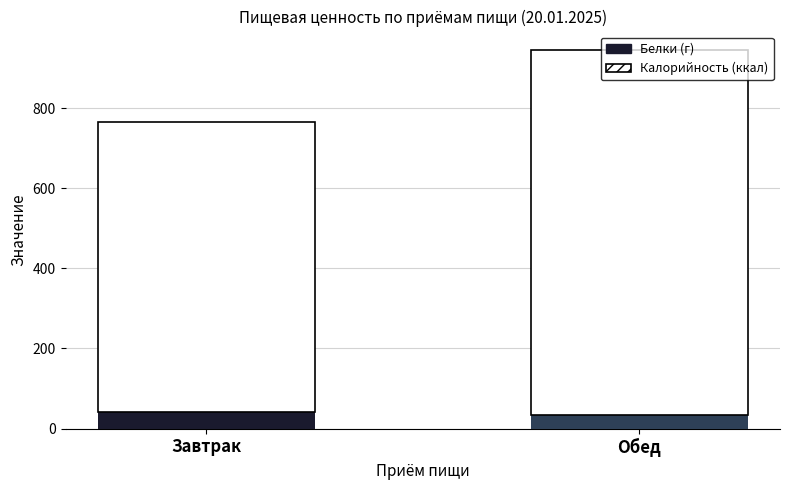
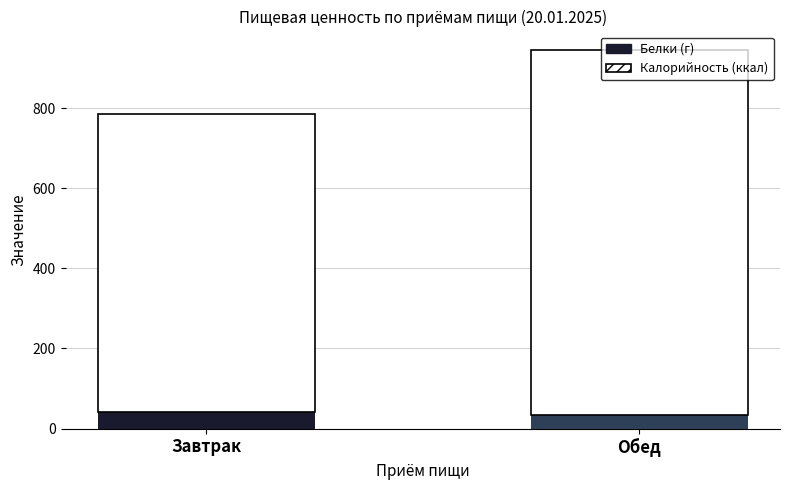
Калорийность (ккал), Завтрак: 720 -> 750
